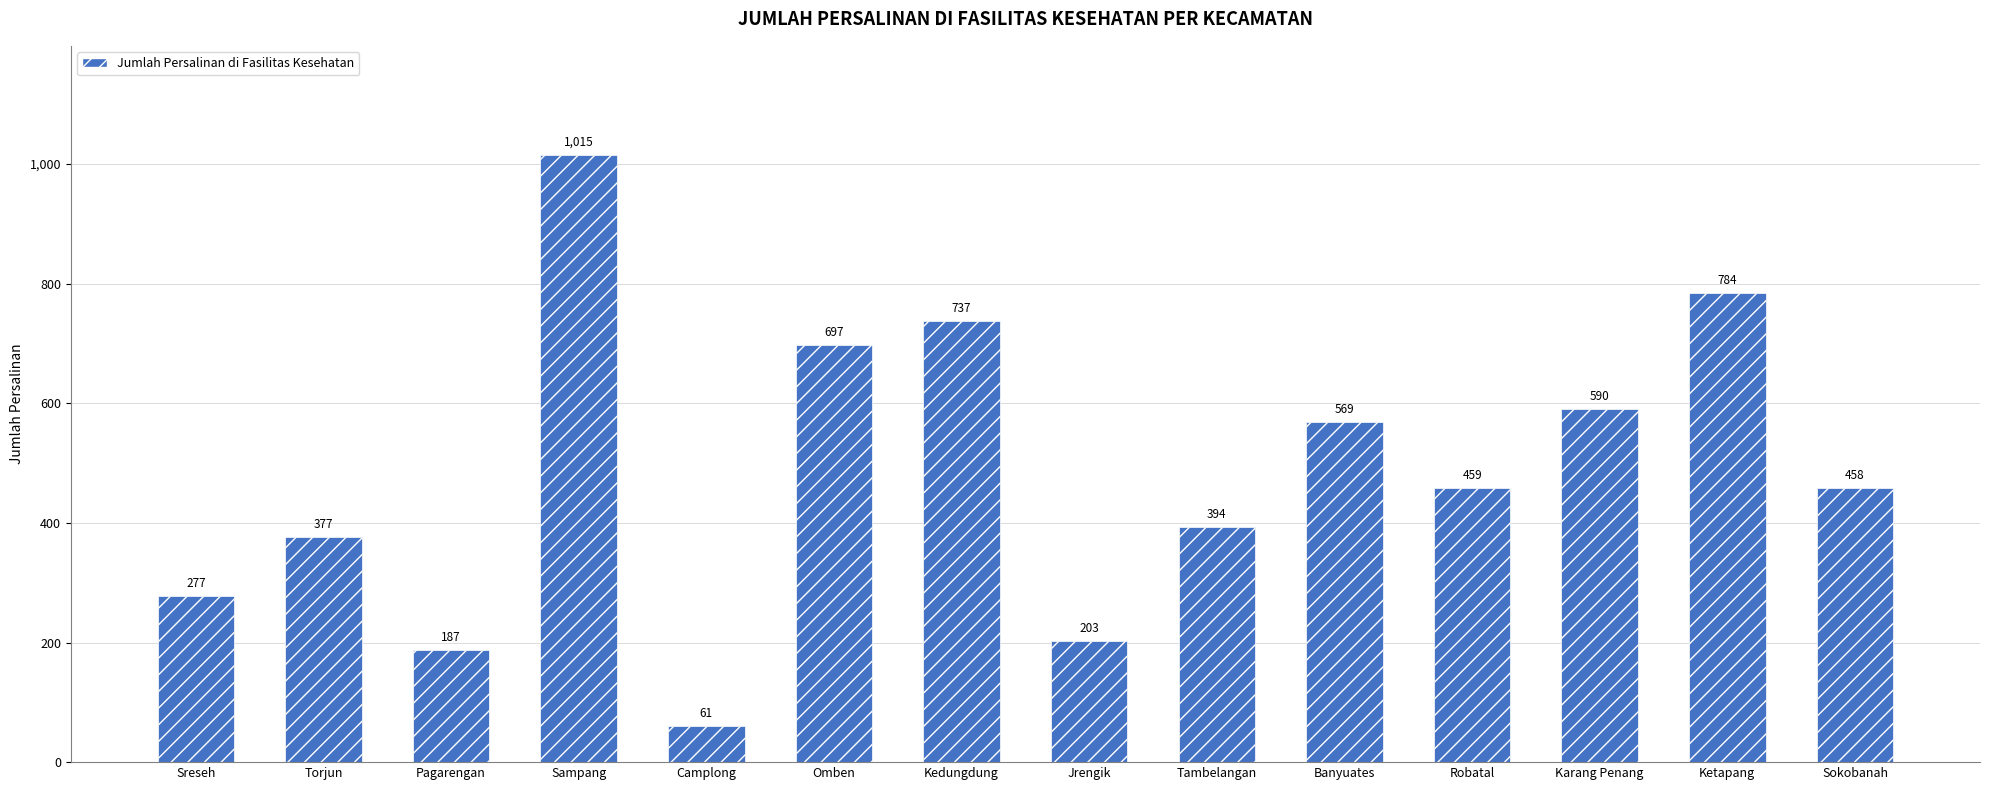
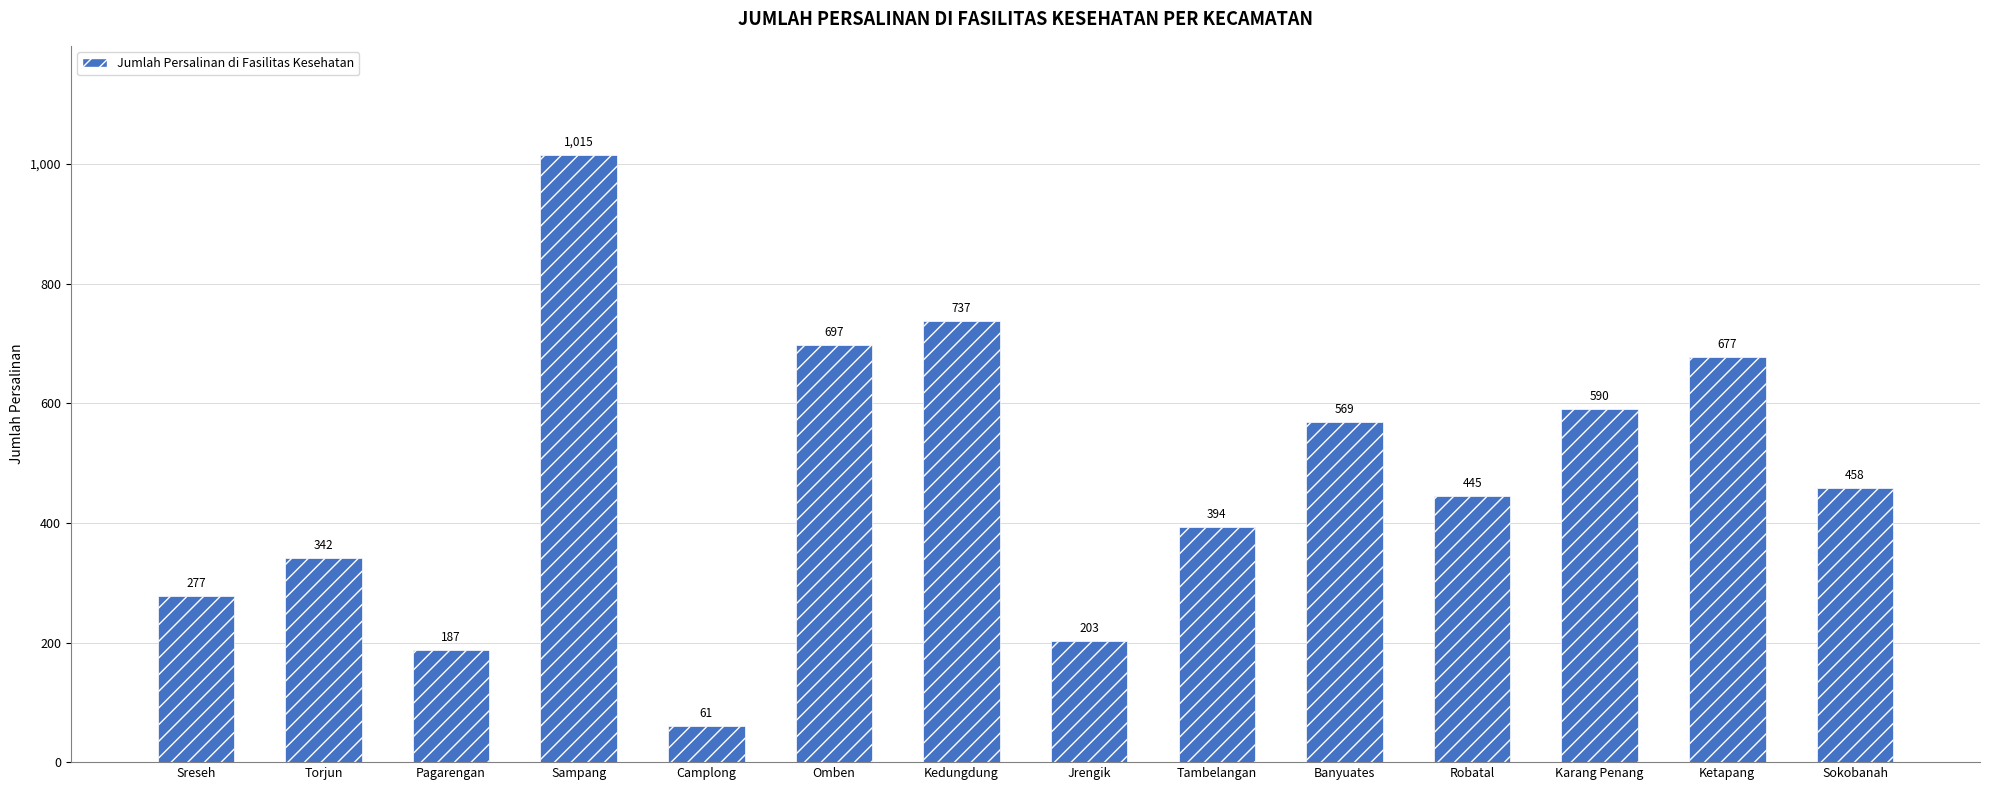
Torjun: 377 -> 342
Robatal: 459 -> 445
Ketapang: 784 -> 677
